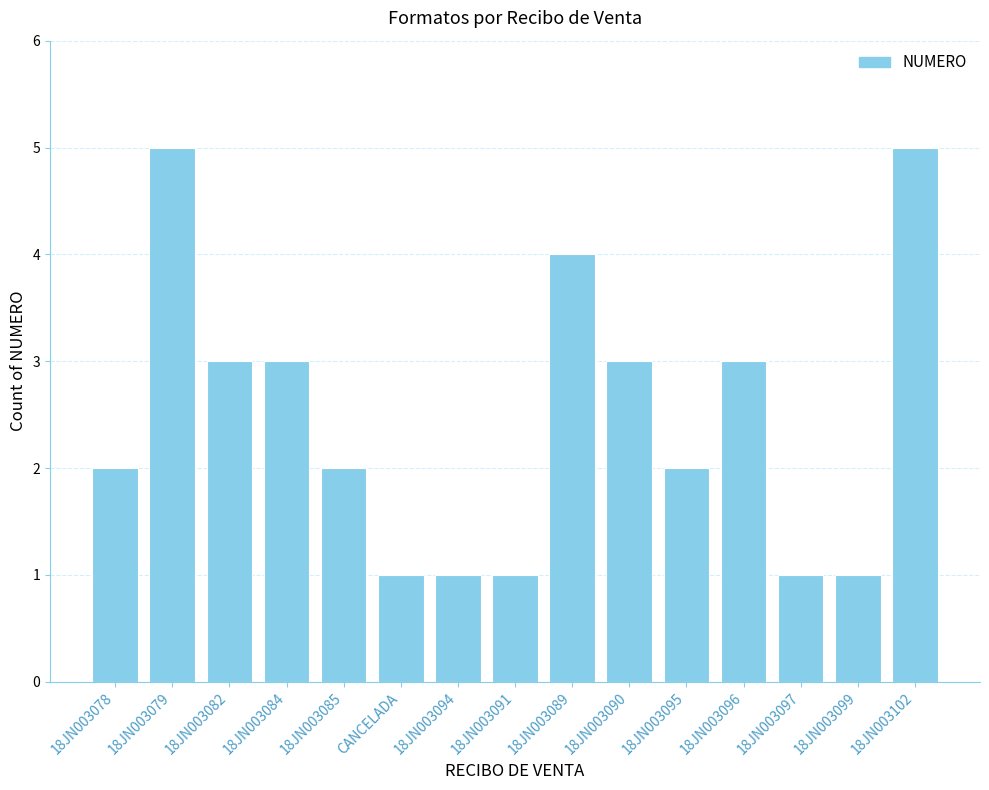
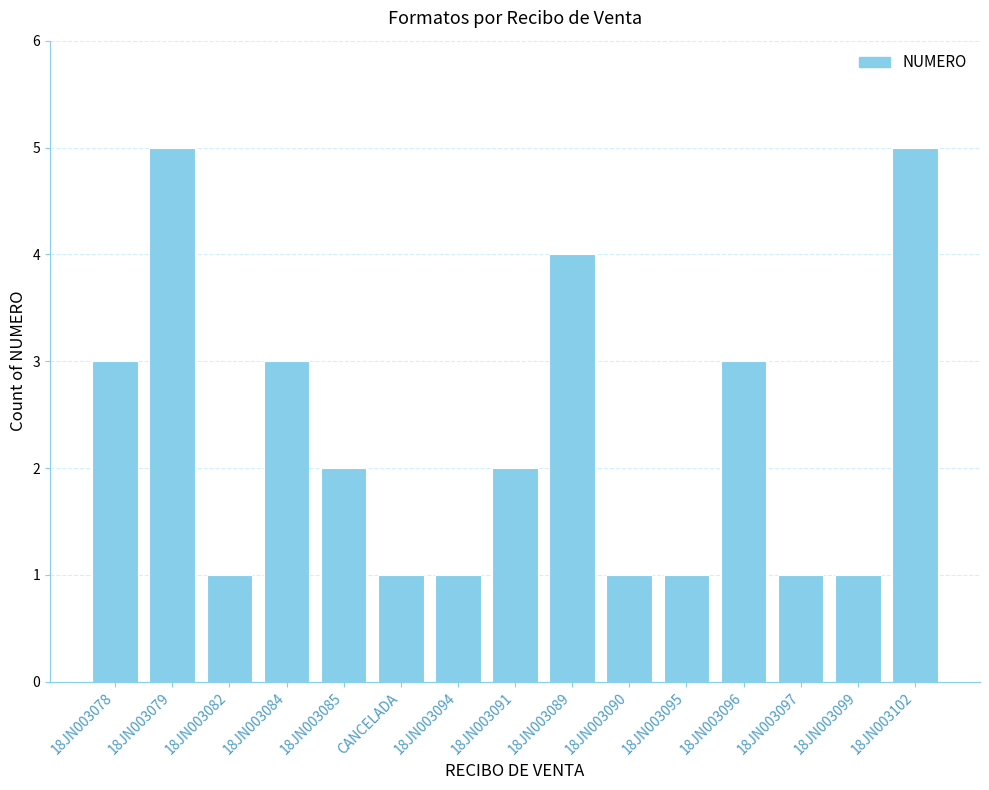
18JN003078: 2 -> 3
18JN003082: 3 -> 1
18JN003091: 1 -> 2
18JN003090: 3 -> 1
18JN003095: 2 -> 1
